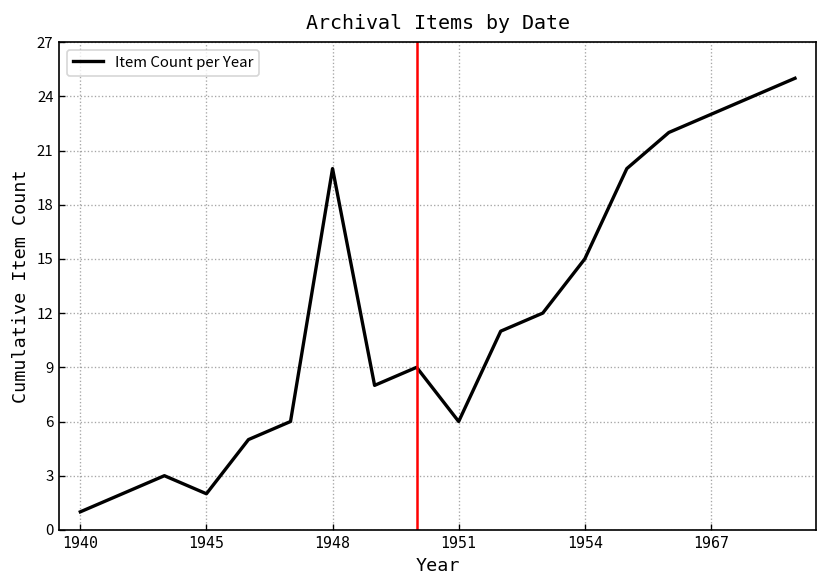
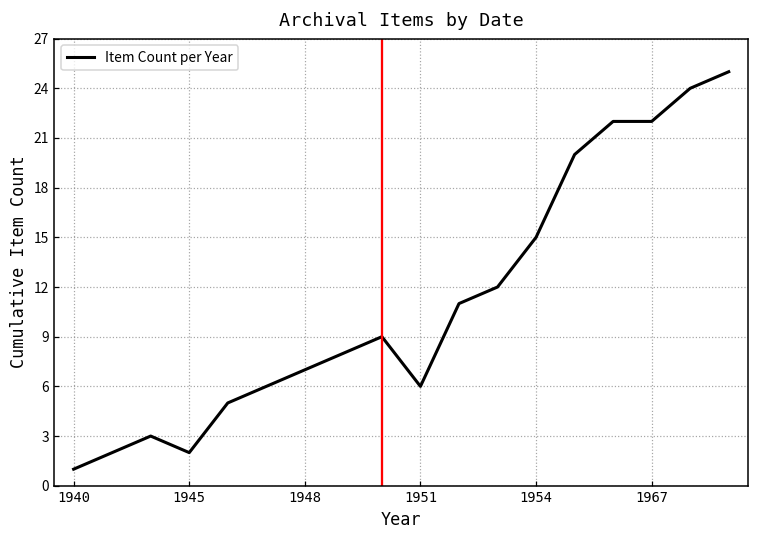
1948: 20 -> 7
1967: 23 -> 22
